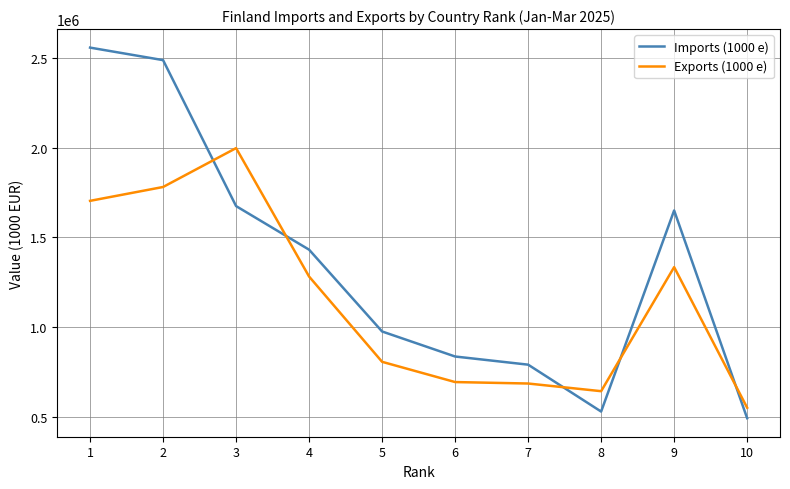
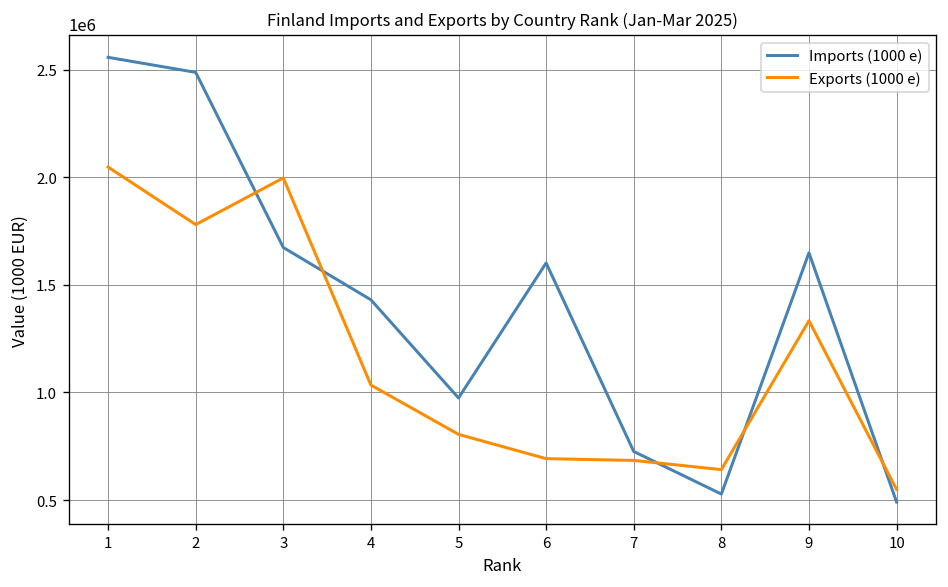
Exports (1000 e), 1: 1700000 -> 2050000
Exports (1000 e), 4: 1280000 -> 1030000
Imports (1000 e), 6: 830000 -> 1600000
Imports (1000 e), 7: 790000 -> 730000
